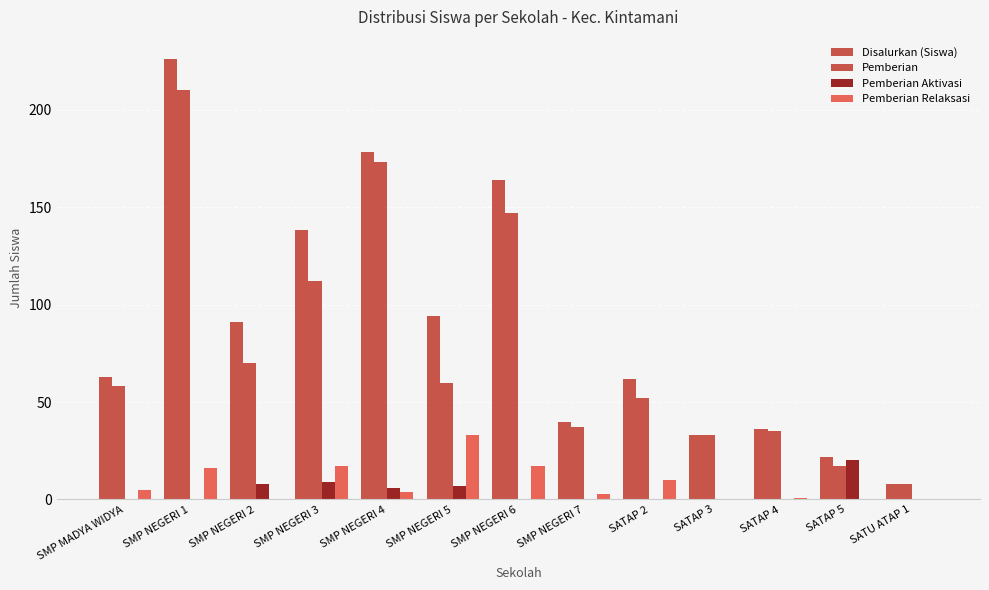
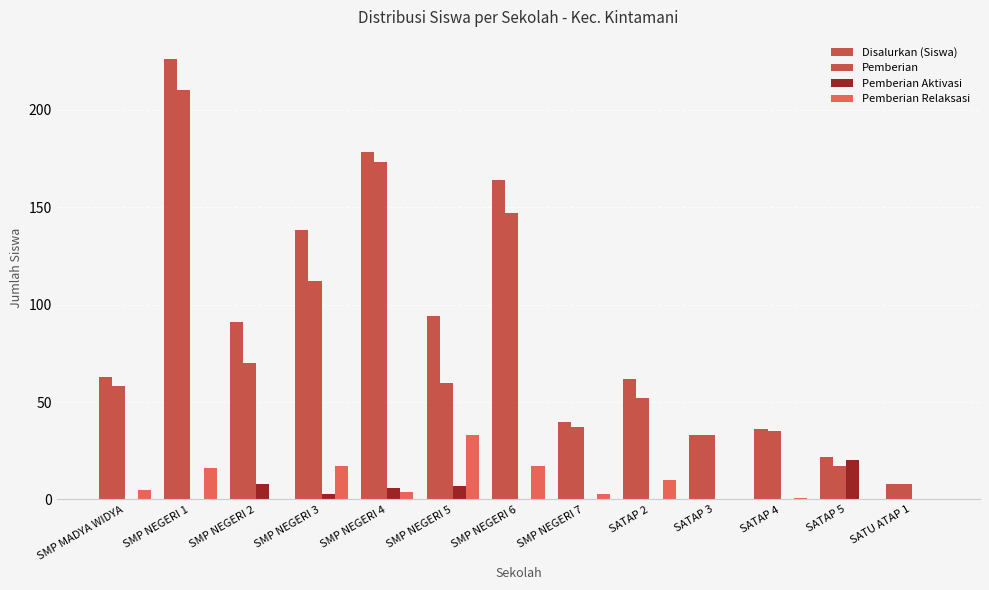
Pemberian Aktivasi, SMP NEGERI 3: 9 -> 3
